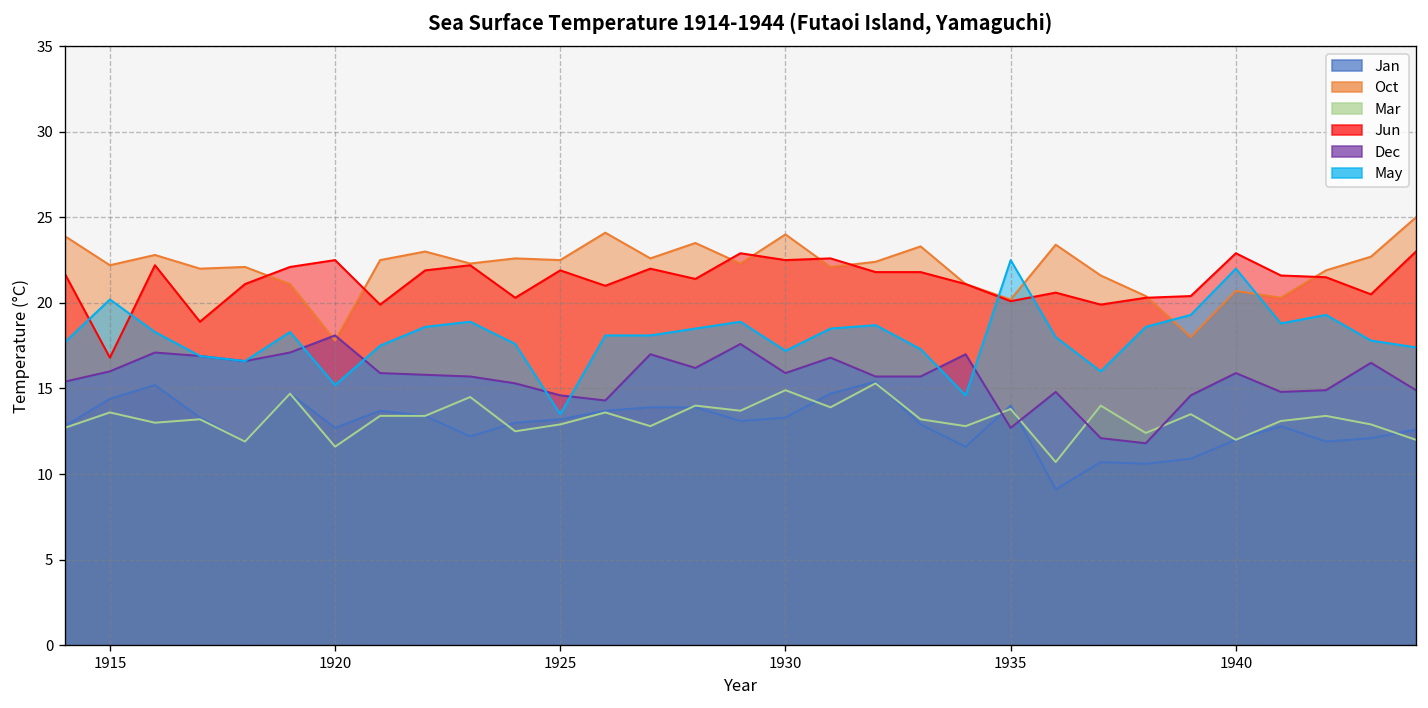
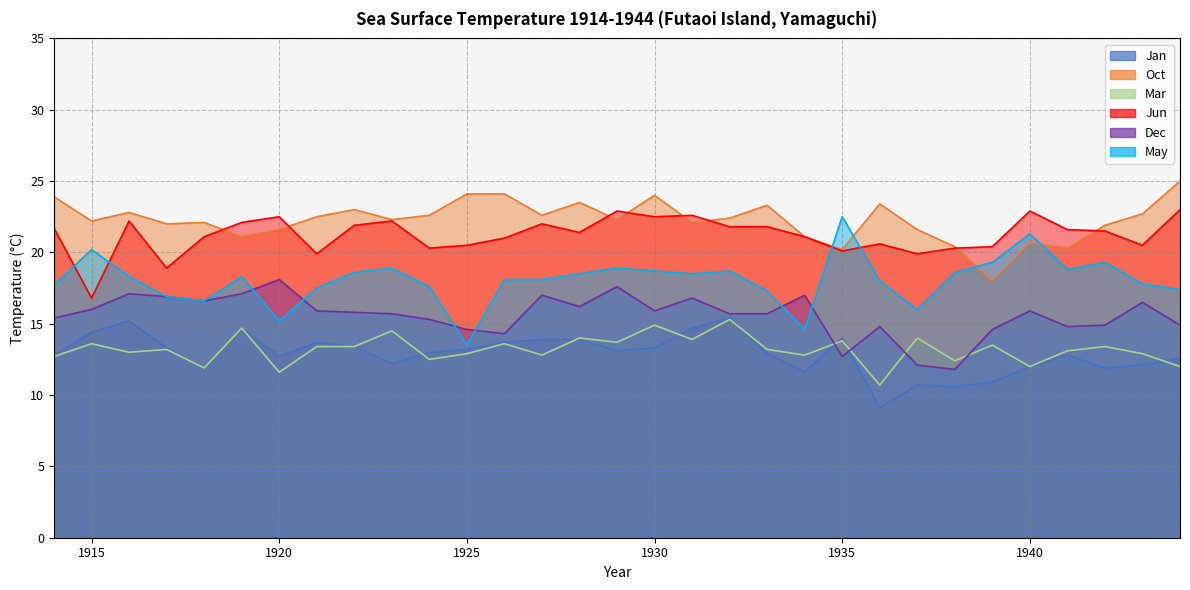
Oct, 1920: 17.8 -> 21.6
Oct, 1925: 22.5 -> 24.1
Jun, 1925: 21.9 -> 20.5
May, 1930: 17.2 -> 18.7
May, 1940: 22.0 -> 21.3
